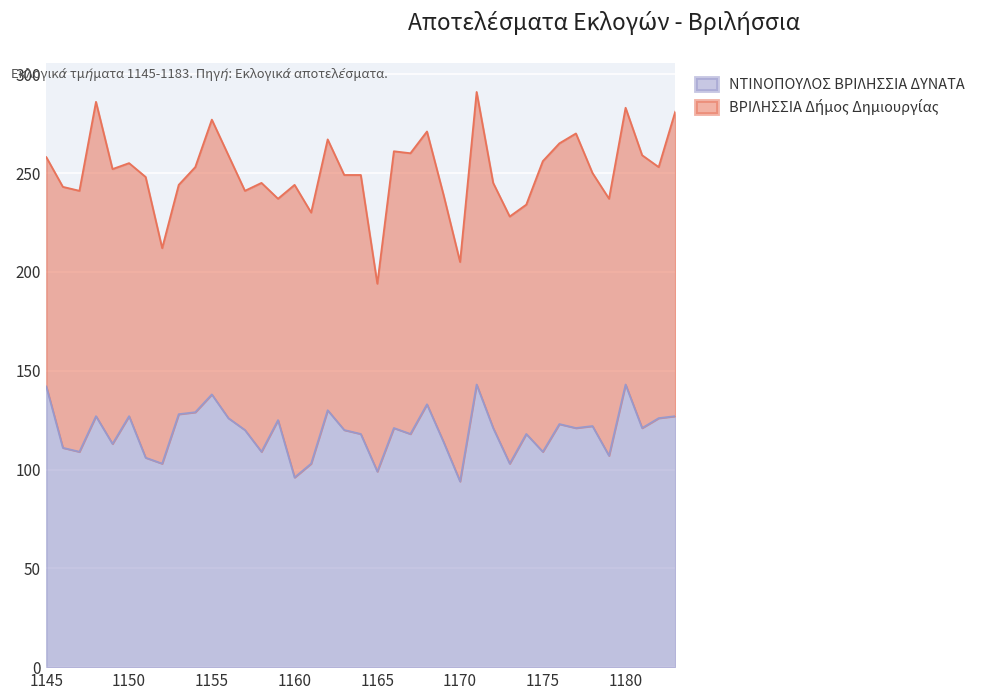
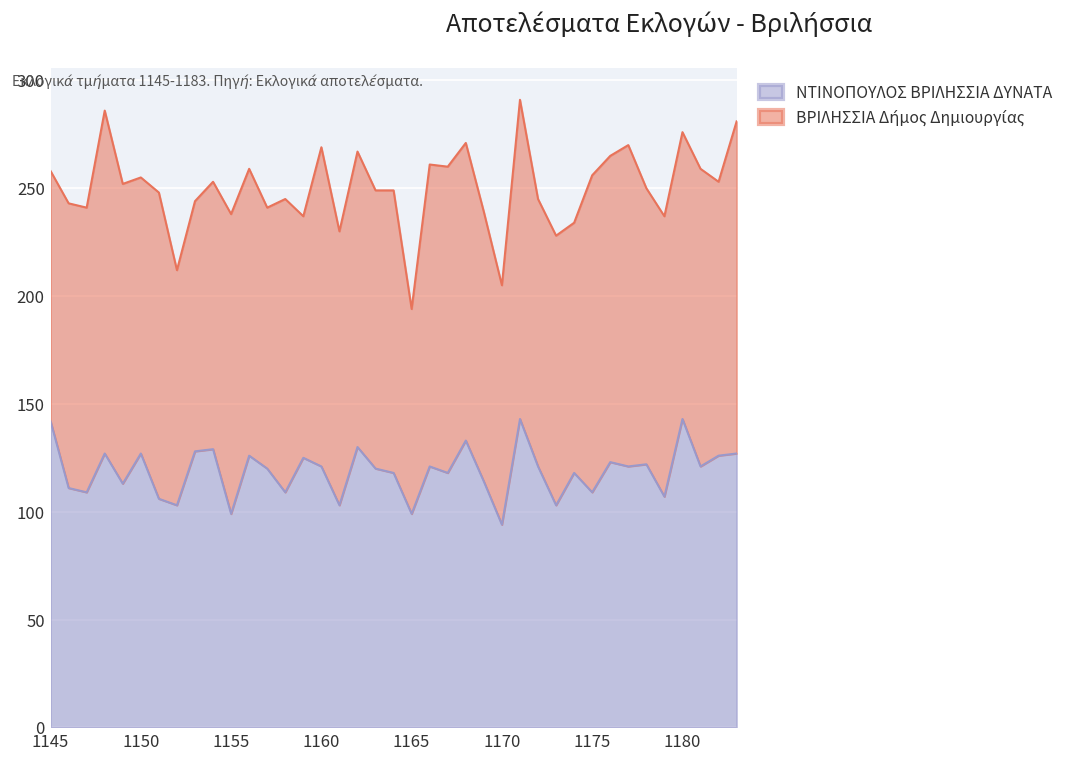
ΝΤΙΝΟΠΟΥΛΟΣ ΒΡΙΛΗΣΣΙΑ ΔΥΝΑΤΑ, 1155: 138 -> 99
ΝΤΙΝΟΠΟΥΛΟΣ ΒΡΙΛΗΣΣΙΑ ΔΥΝΑΤΑ, 1160: 96 -> 121
ΒΡΙΛΗΣΣΙΑ Δήμος Δημιουργίας, 1180: 140 -> 133
